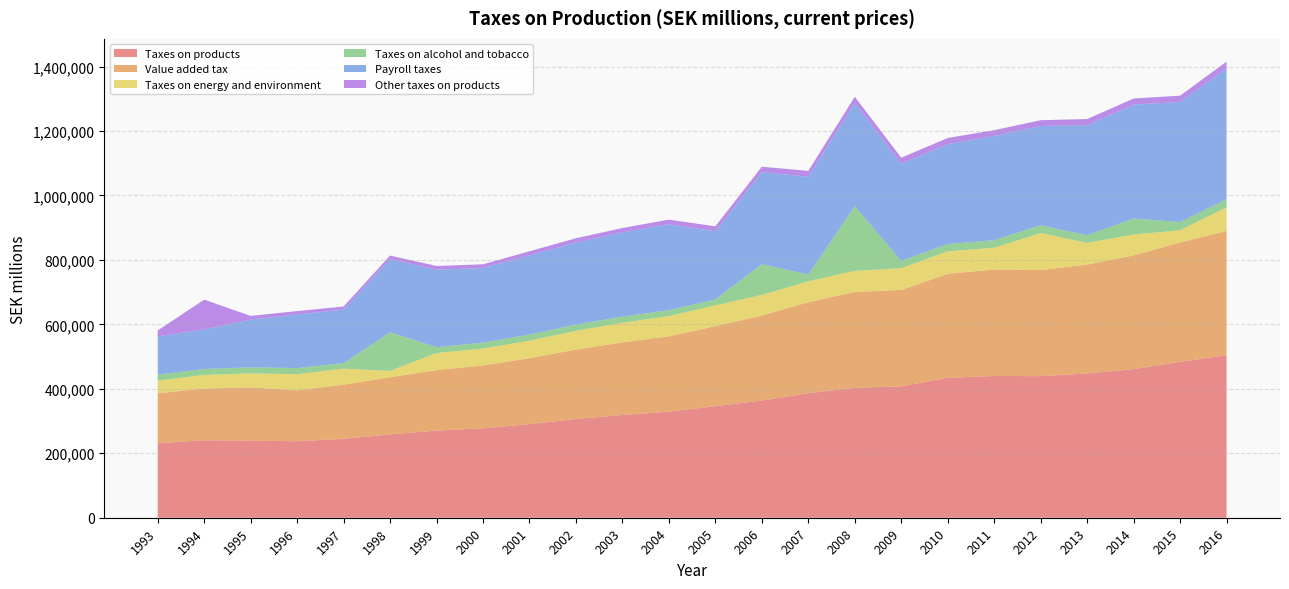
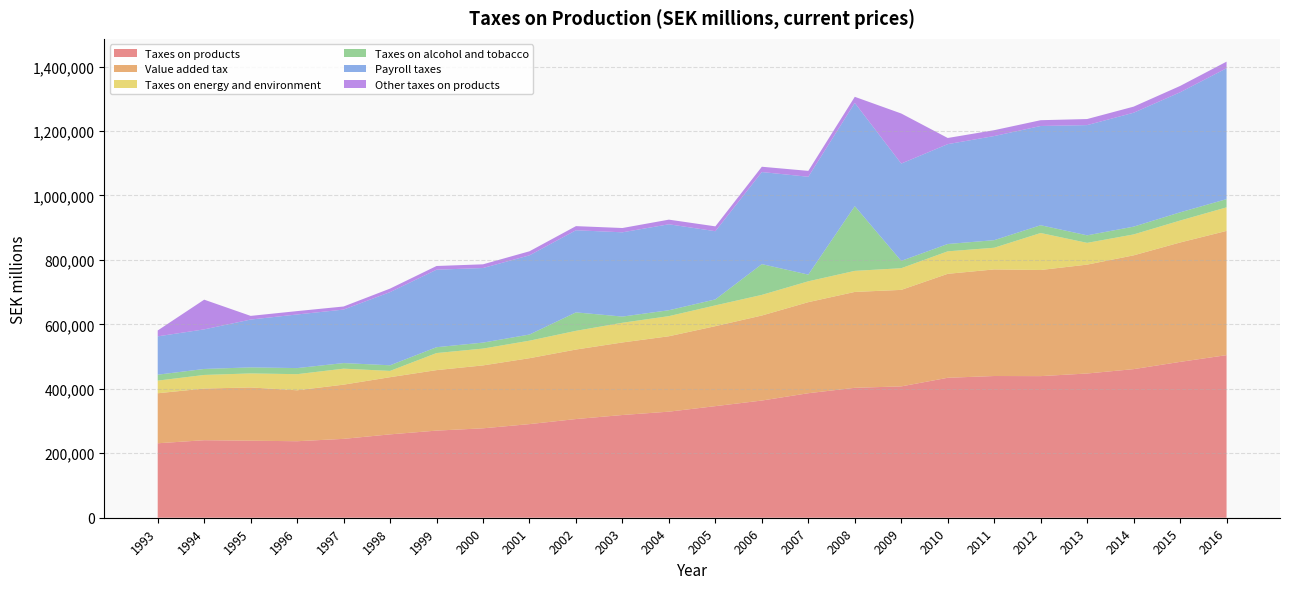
Taxes on alcohol and tobacco, 1998: 120,000 -> 20,000
Taxes on alcohol and tobacco, 2002: 20,000 -> 60,000
Other taxes on products, 2009: 20,000 -> 160,000
Taxes on alcohol and tobacco, 2014: 50,000 -> 20,000
Taxes on energy and environment, 2015: 40,000 -> 70,000
